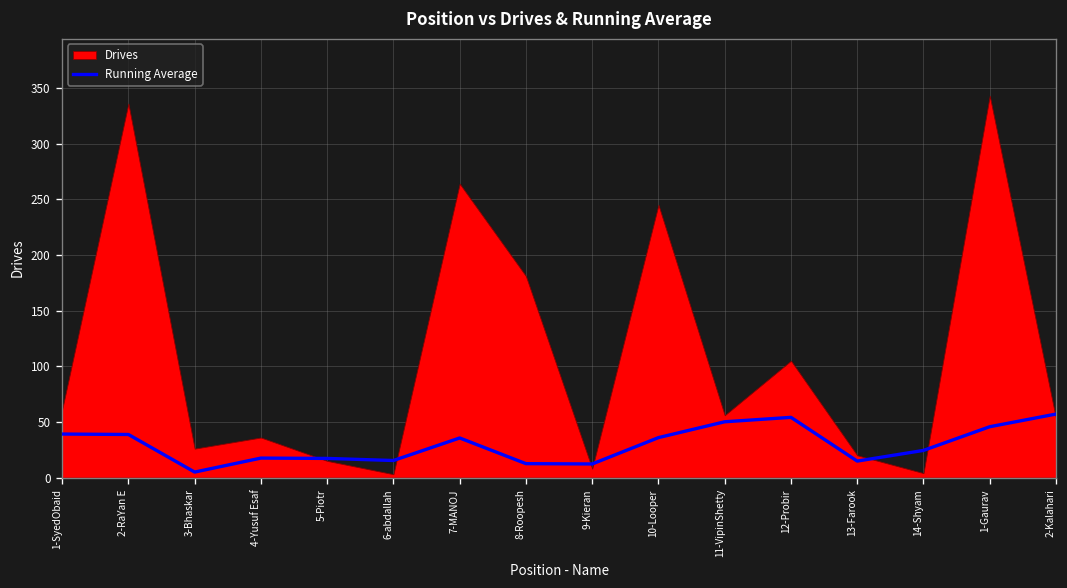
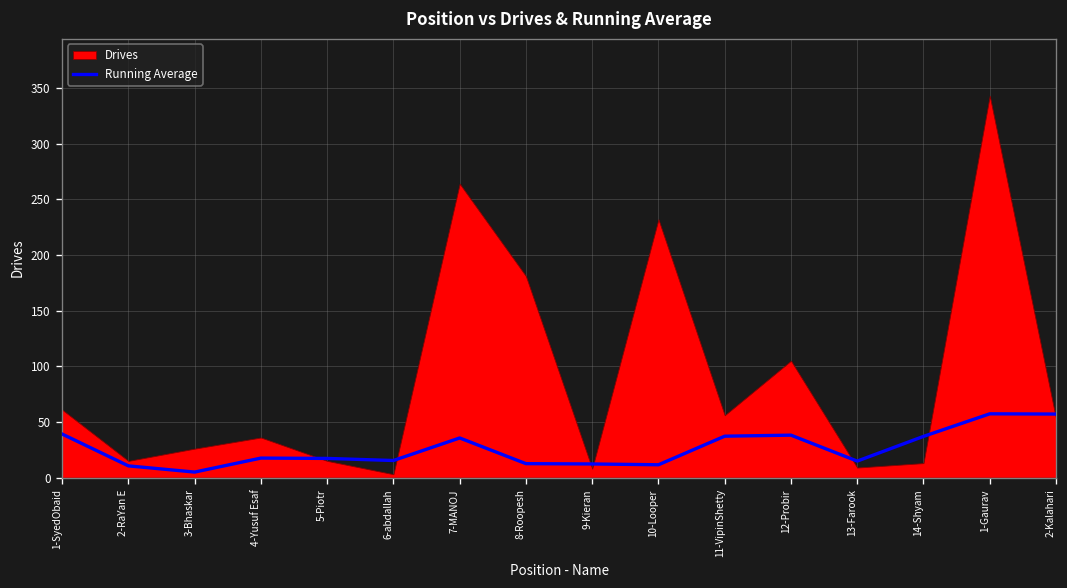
Running Average, 2-RaYan E: 40 -> 10
Drives, 2-RaYan E: 340 -> 20
Running Average, 10-Looper: 40 -> 10
Drives, 10-Looper: 250 -> 230
Running Average, 11-VipinShetty: 50 -> 40
Running Average, 12-Probir: 50 -> 40
Drives, 13-Farook: 20 -> 10
Running Average, 14-Shyam: 20 -> 40
Drives, 14-Shyam: 0 -> 10
Running Average, 1-Gaurav: 50 -> 60
